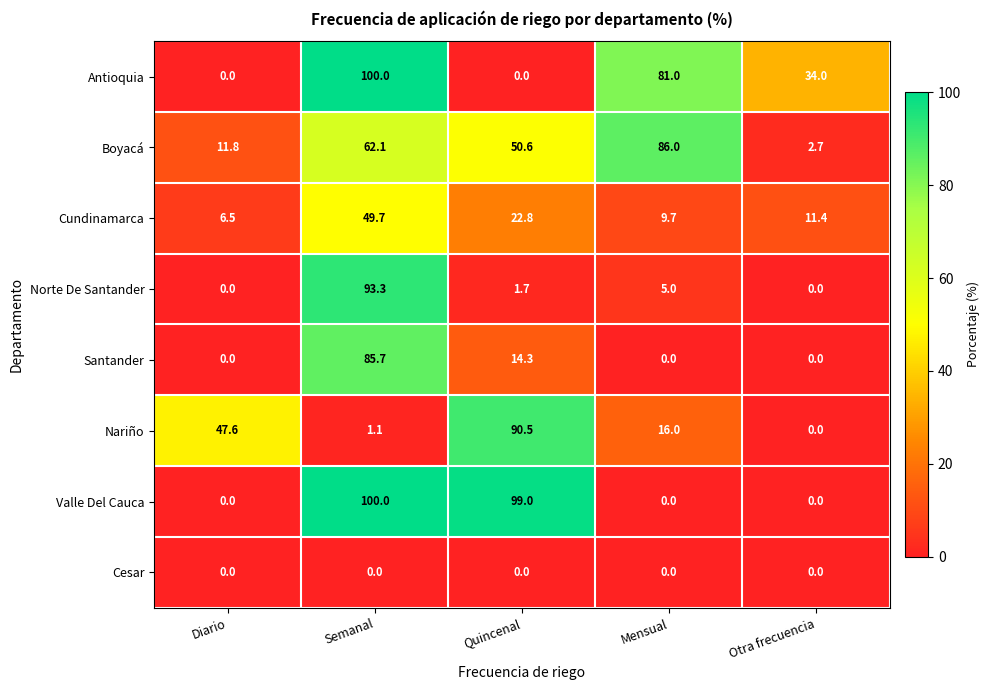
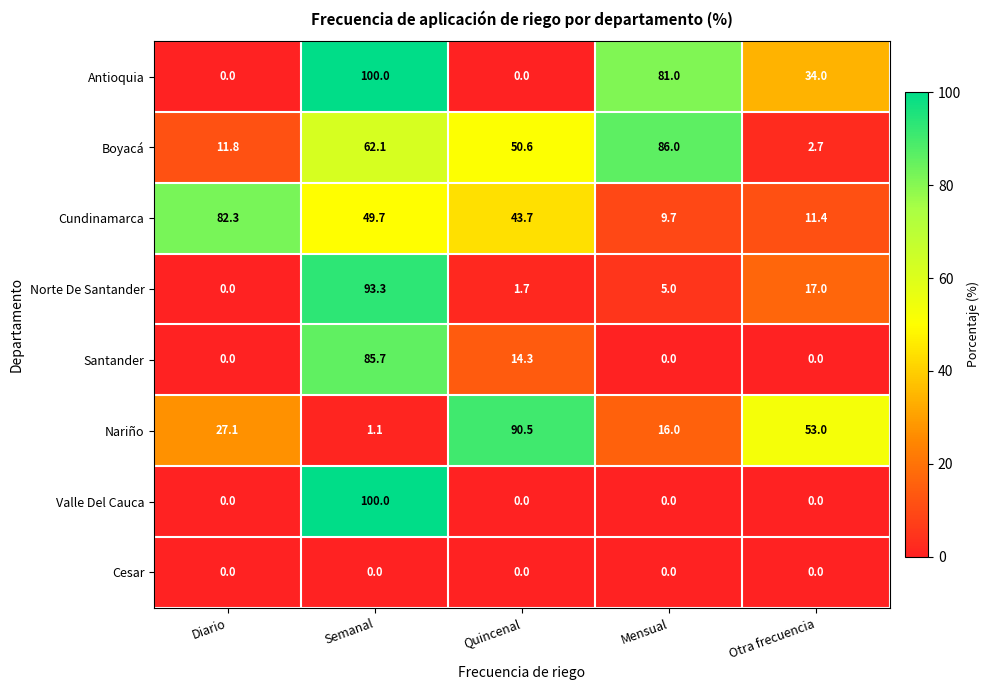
Cundinamarca, Diario: 6.5 -> 82.3
Cundinamarca, Quincenal: 22.8 -> 43.7
Norte De Santander, Otra frecuencia: 0.0 -> 17.0
Nariño, Diario: 47.6 -> 27.1
Nariño, Otra frecuencia: 0.0 -> 53.0
Valle Del Cauca, Quincenal: 99.0 -> 0.0
